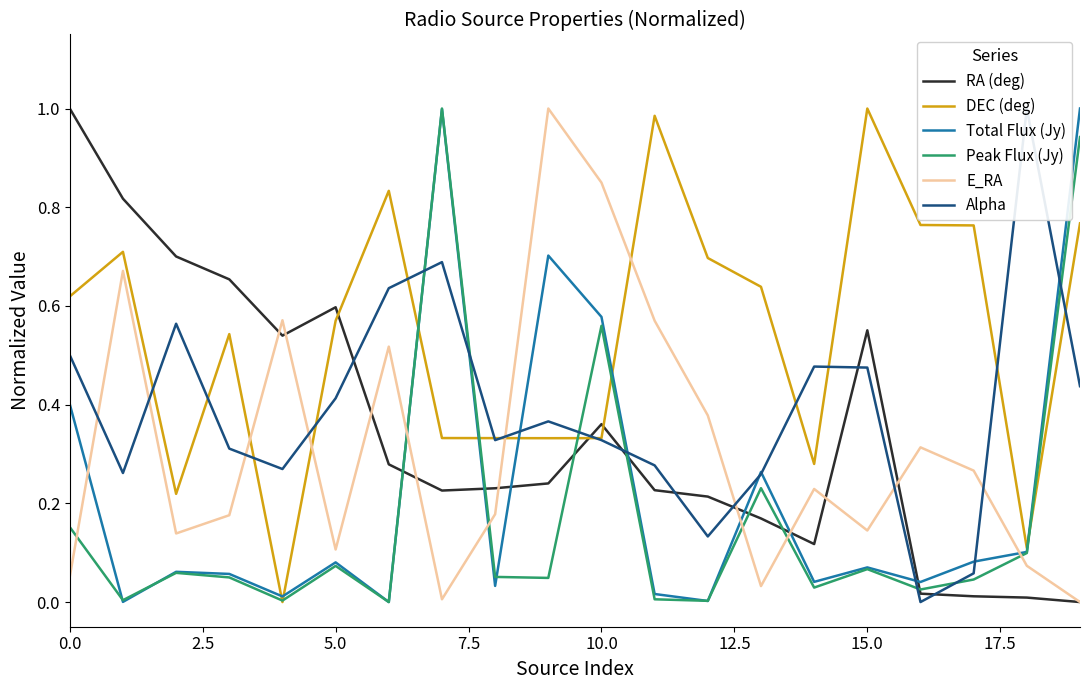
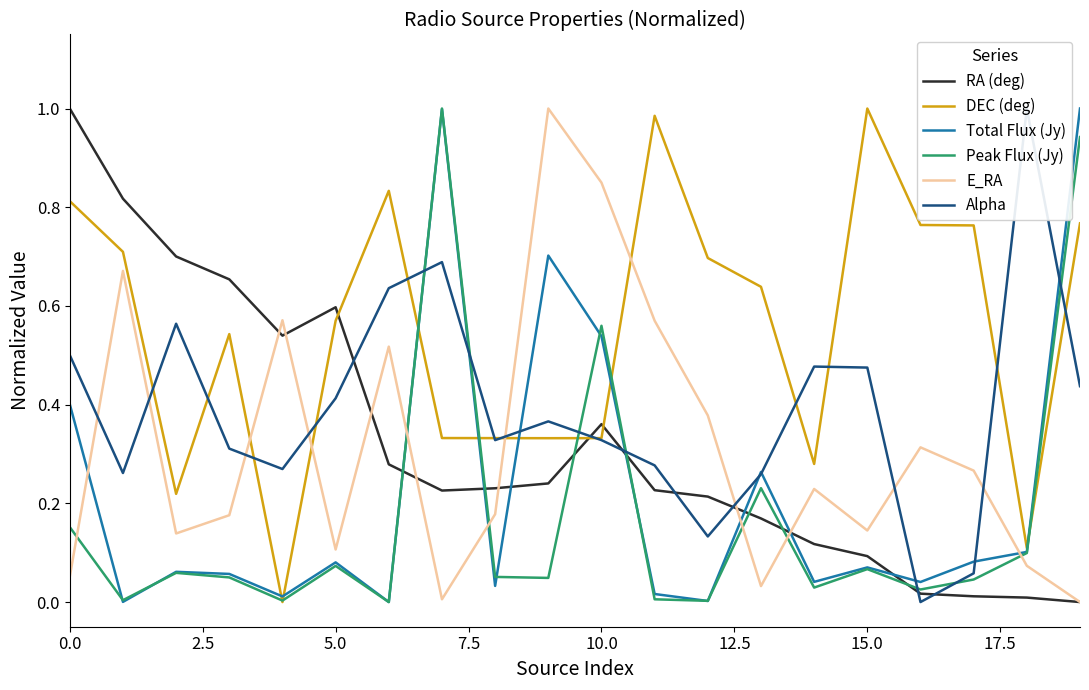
DEC (deg), 0.0: 0.62 -> 0.81
Total Flux (Jy), 10.0: 0.58 -> 0.54
RA (deg), 15.0: 0.55 -> 0.09
